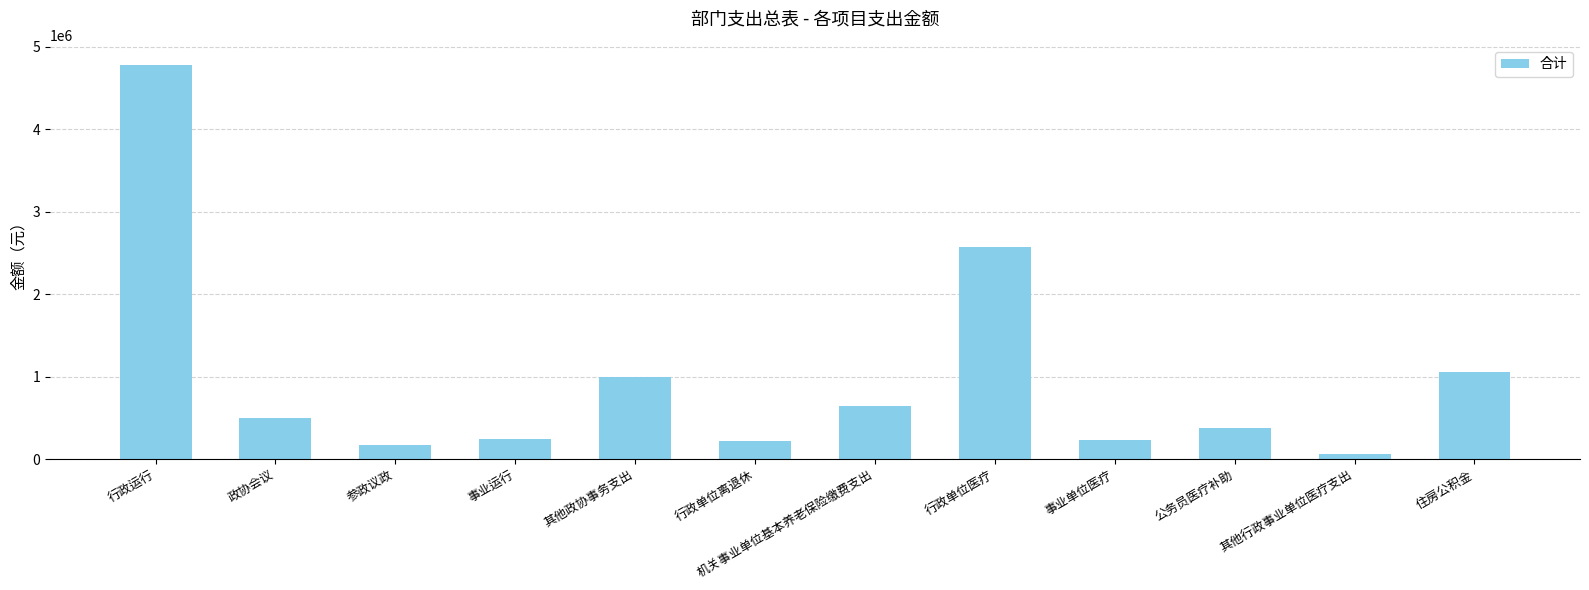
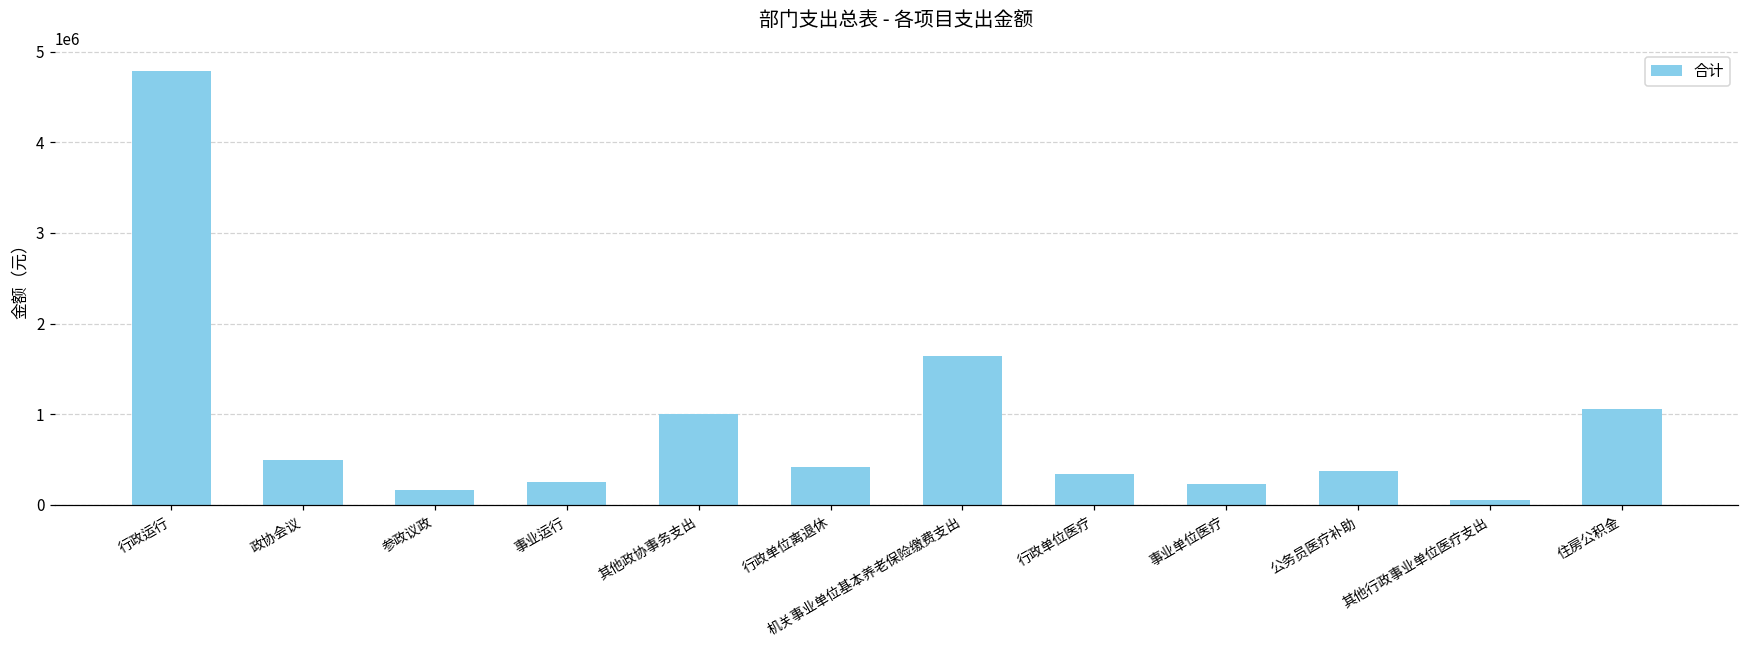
行政单位离退休: 200000 -> 400000
机关事业单位基本养老保险缴费支出: 600000 -> 1600000
行政单位医疗: 2600000 -> 300000
